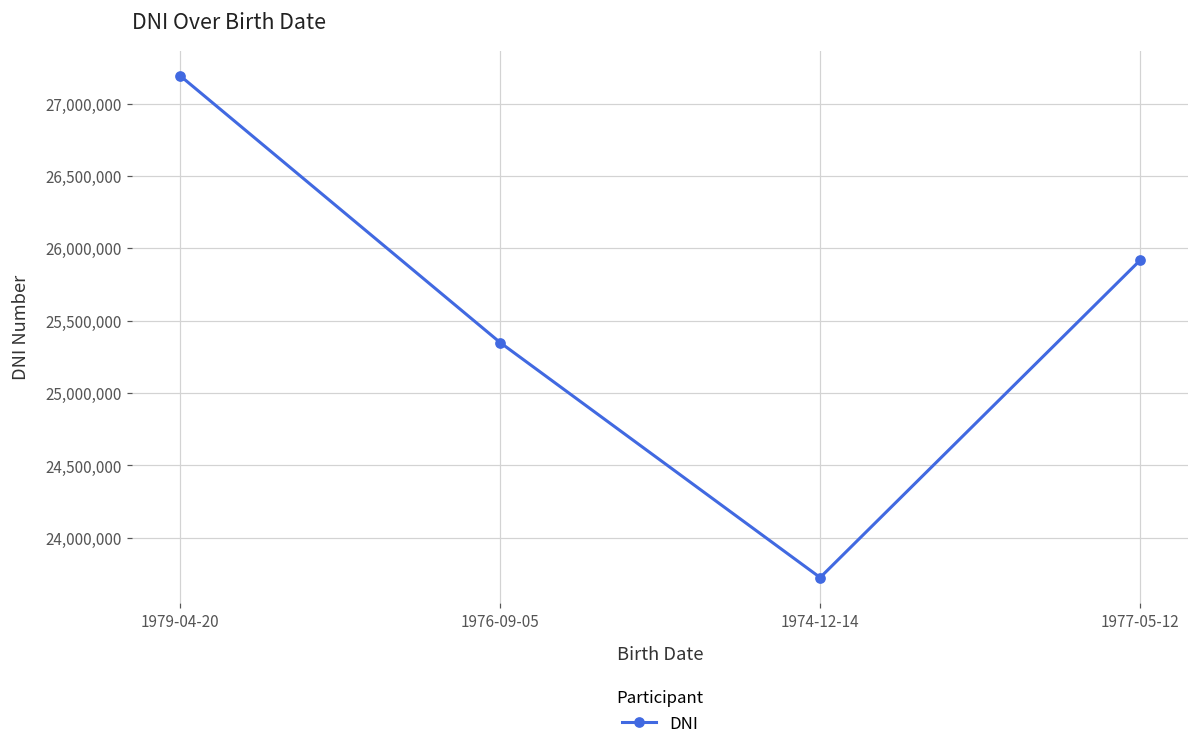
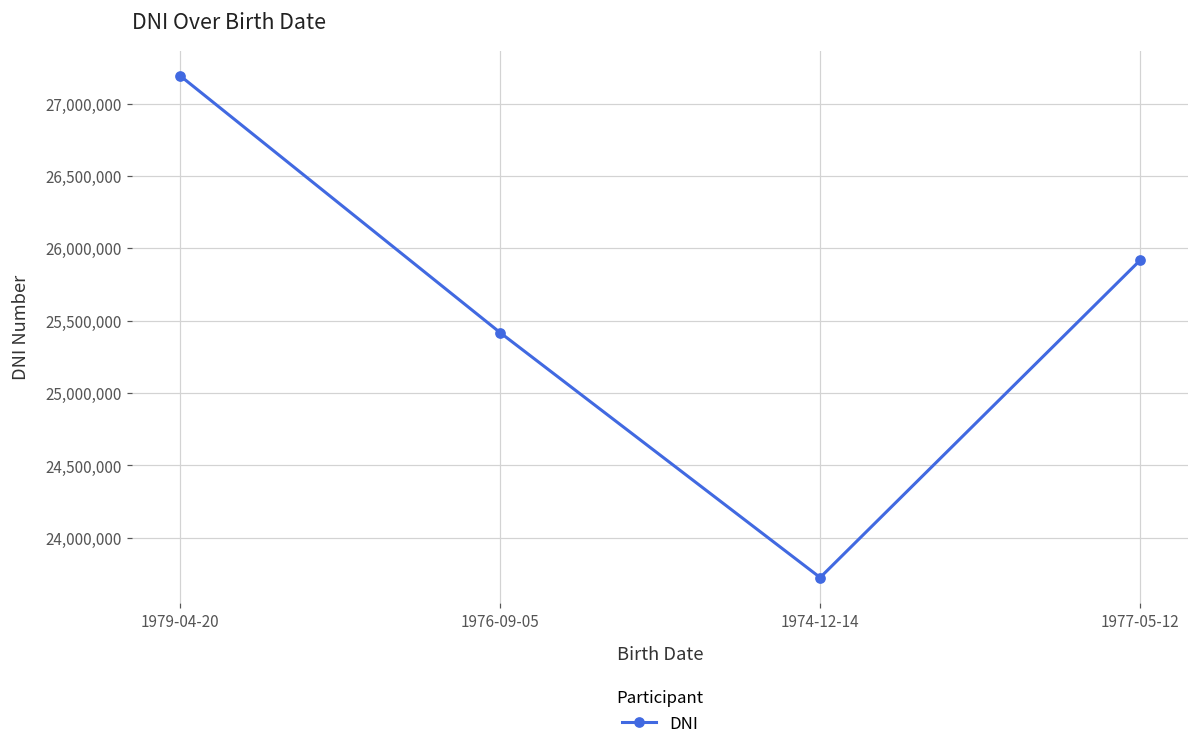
1976-09-05: 25,350,000 -> 25,420,000
